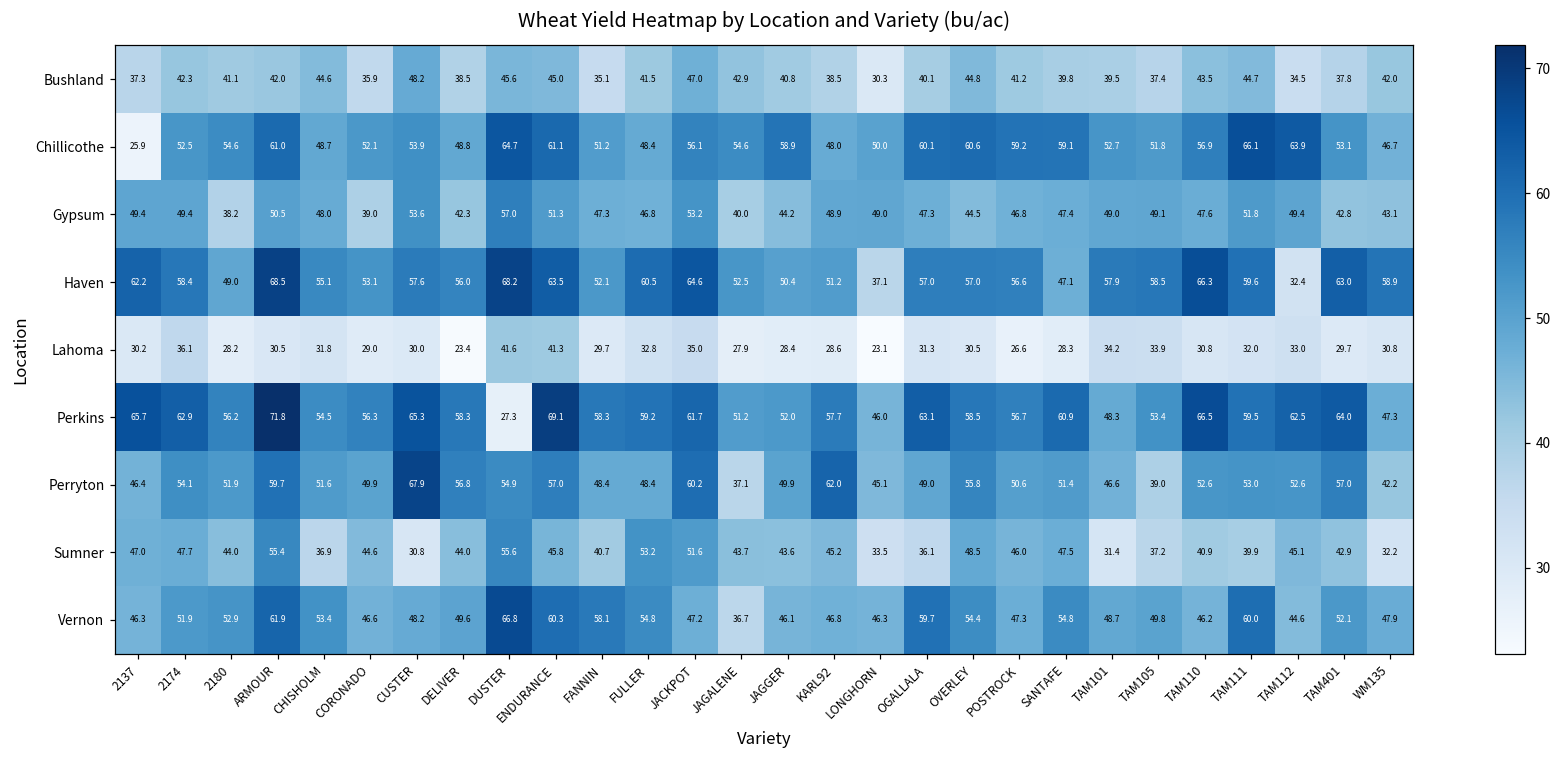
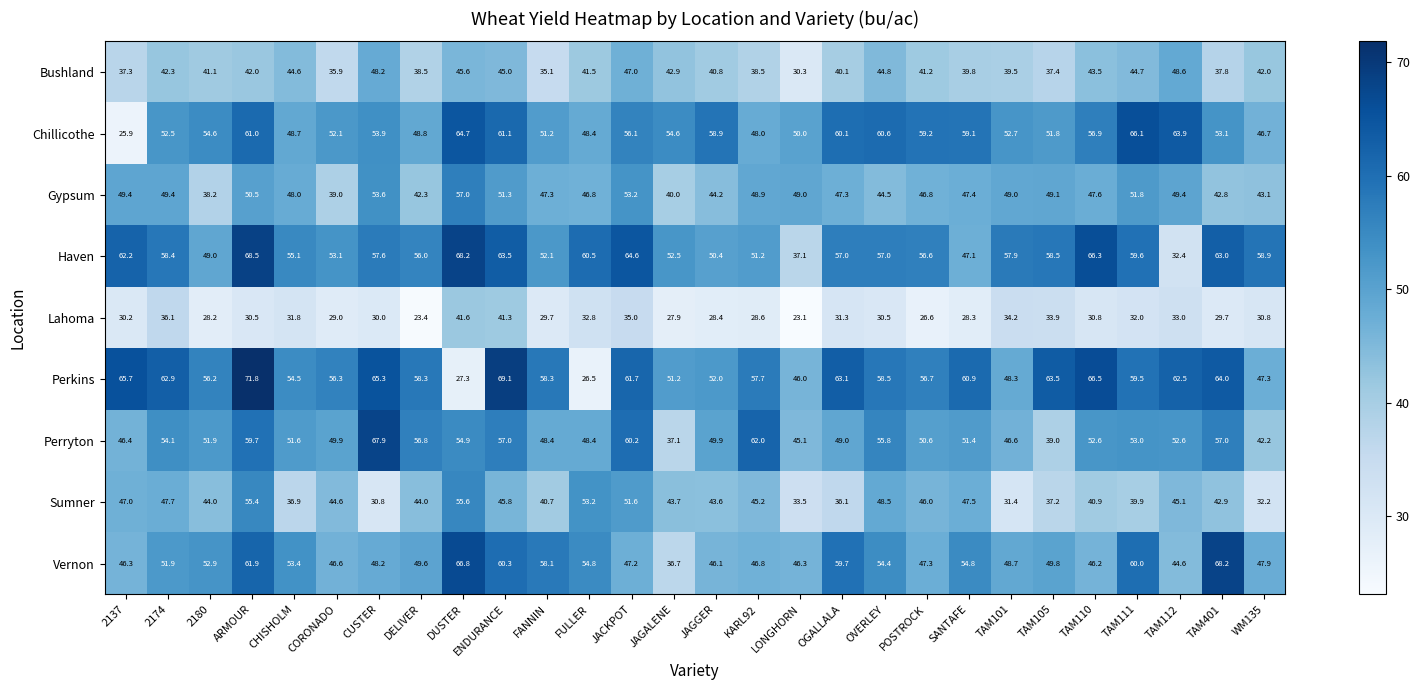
Bushland, TAM112: 34.5 -> 48.6
Perkins, FULLER: 59.2 -> 26.5
Perkins, TAM105: 53.4 -> 63.5
Vernon, TAM401: 52.1 -> 68.2
